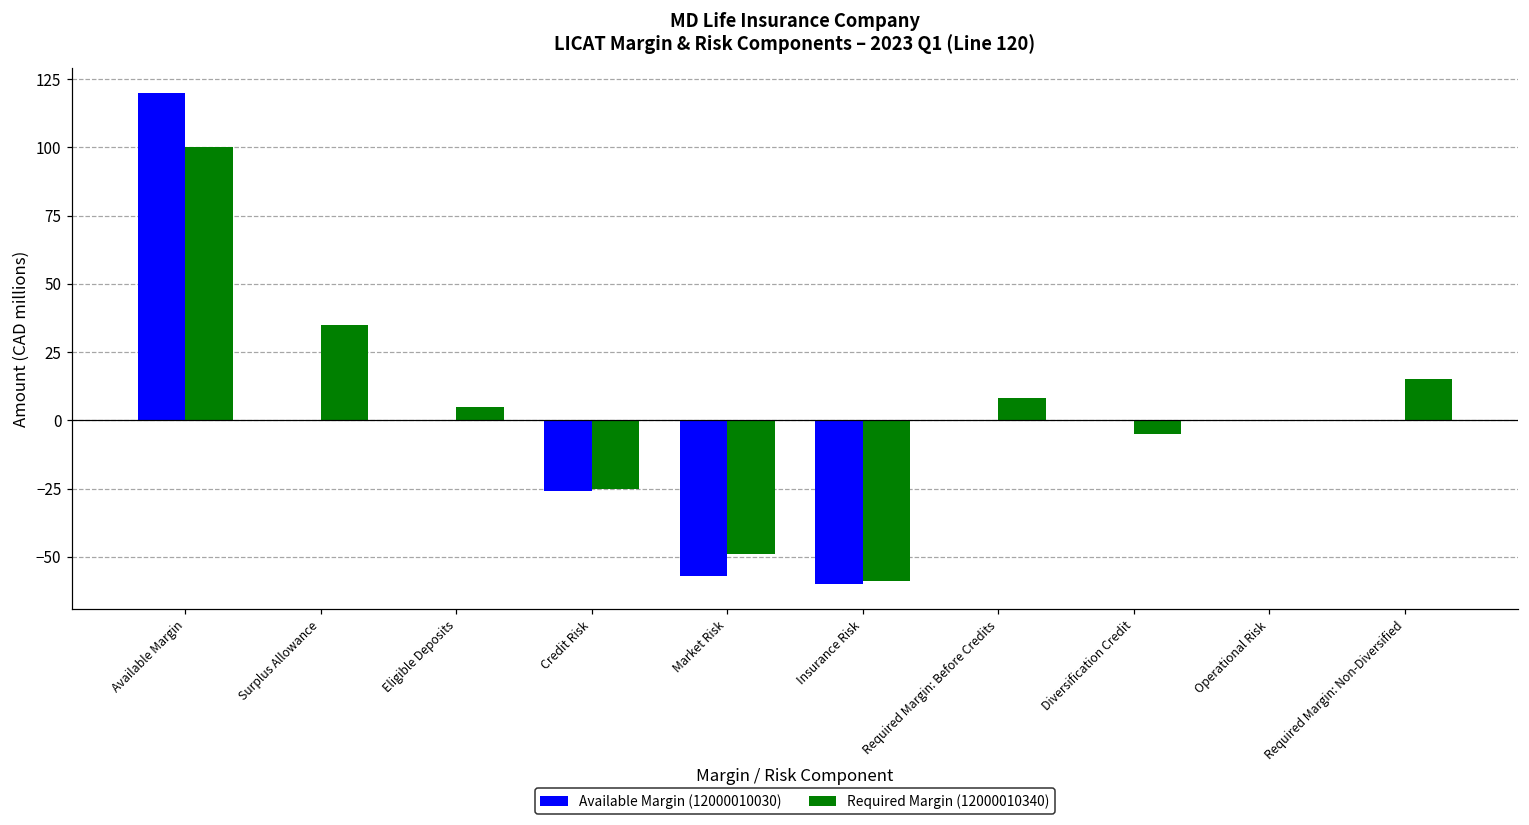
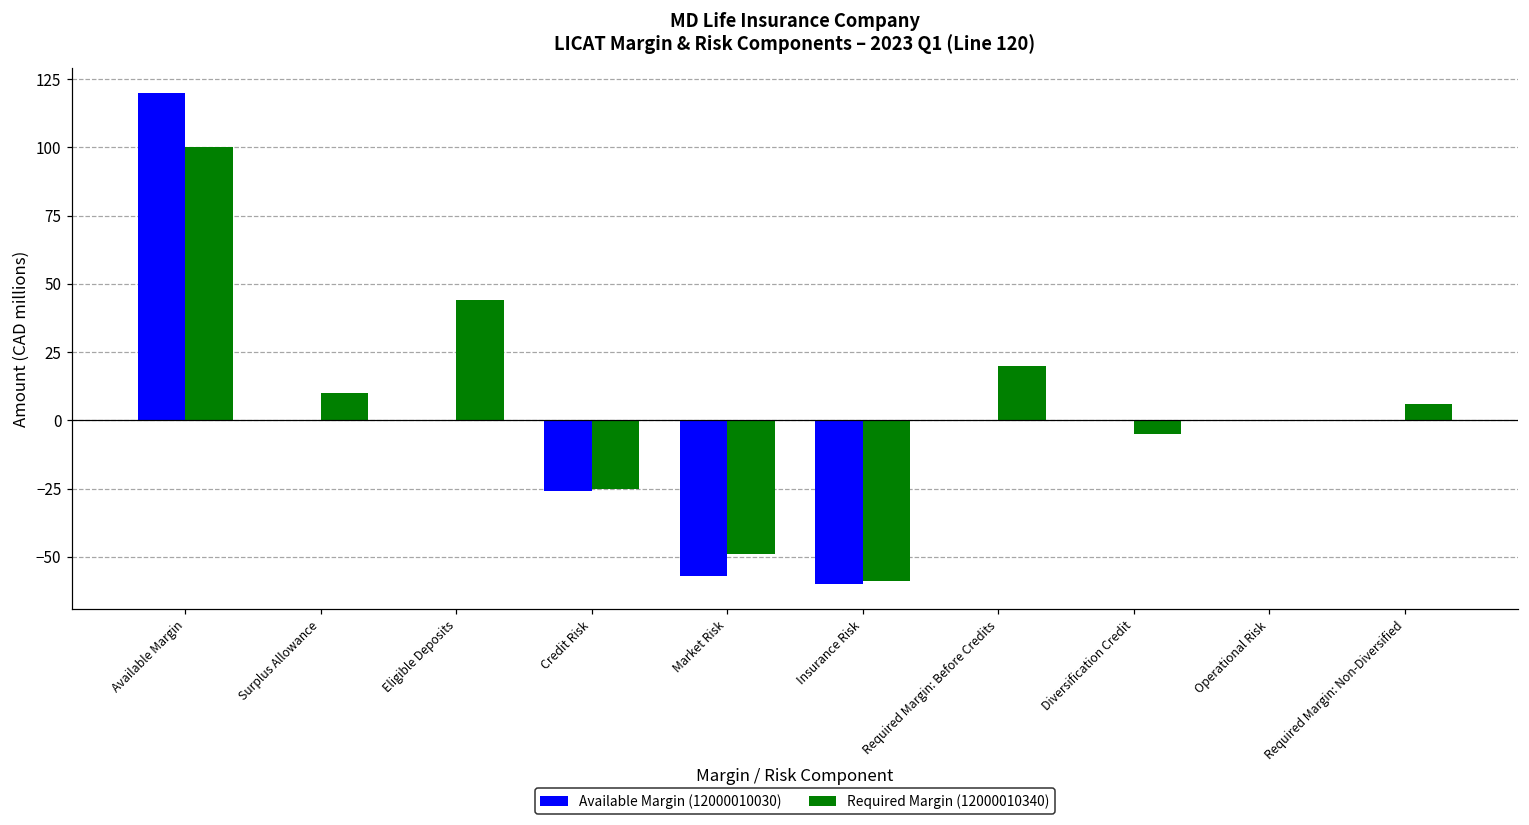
Required Margin (12000010340), Surplus Allowance: 35 -> 10
Required Margin (12000010340), Eligible Deposits: 5 -> 44
Required Margin (12000010340), Required Margin: Before Credits: 8 -> 20
Required Margin (12000010340), Required Margin: Non-Diversified: 15 -> 6
